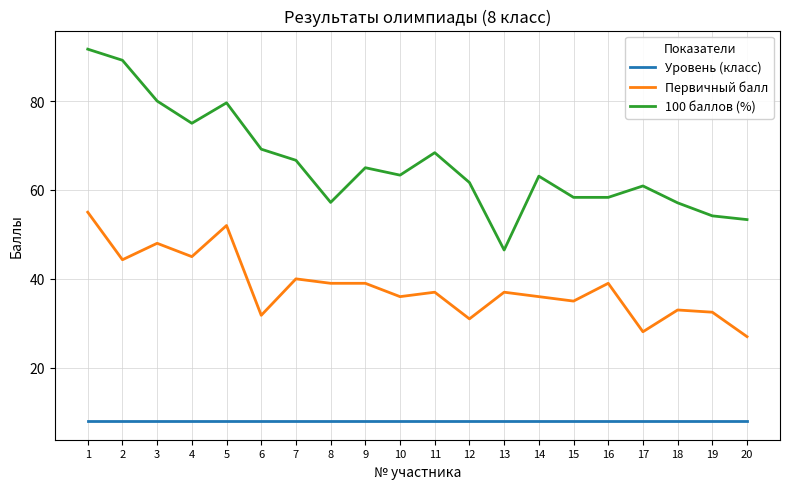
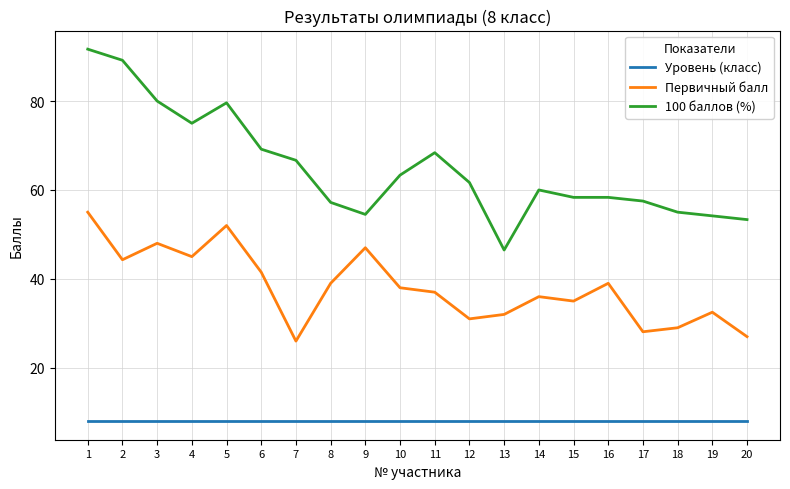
Первичный балл, 6: 32 -> 42
Первичный балл, 7: 40 -> 26
Первичный балл, 9: 39 -> 47
100 баллов (%), 9: 65 -> 55
Первичный балл, 10: 36 -> 38
Первичный балл, 13: 37 -> 32
100 баллов (%), 14: 63 -> 60
100 баллов (%), 17: 61 -> 58
Первичный балл, 18: 33 -> 29
100 баллов (%), 18: 57 -> 55
